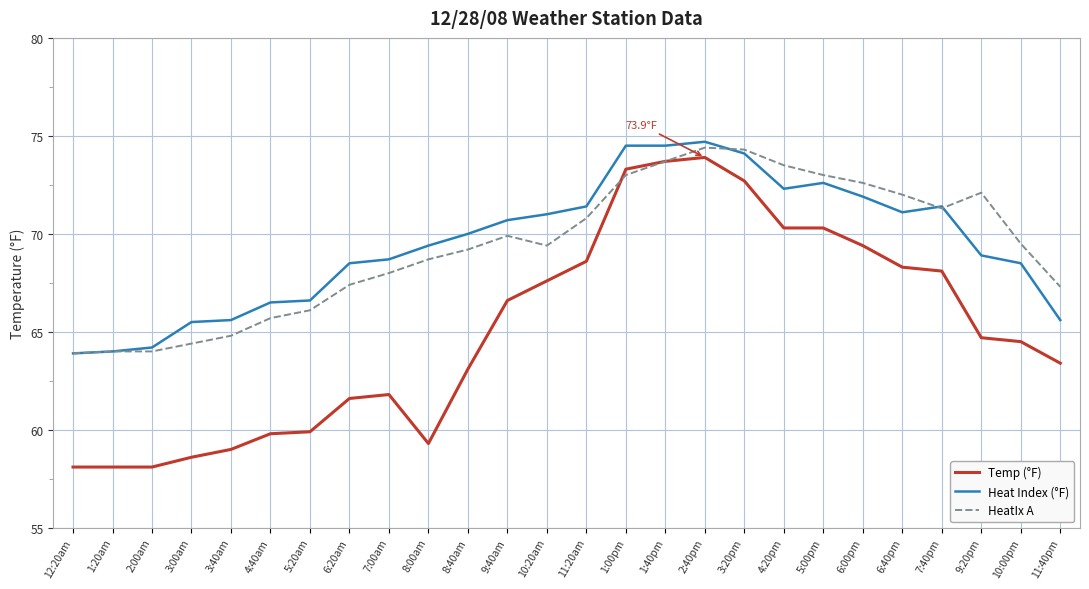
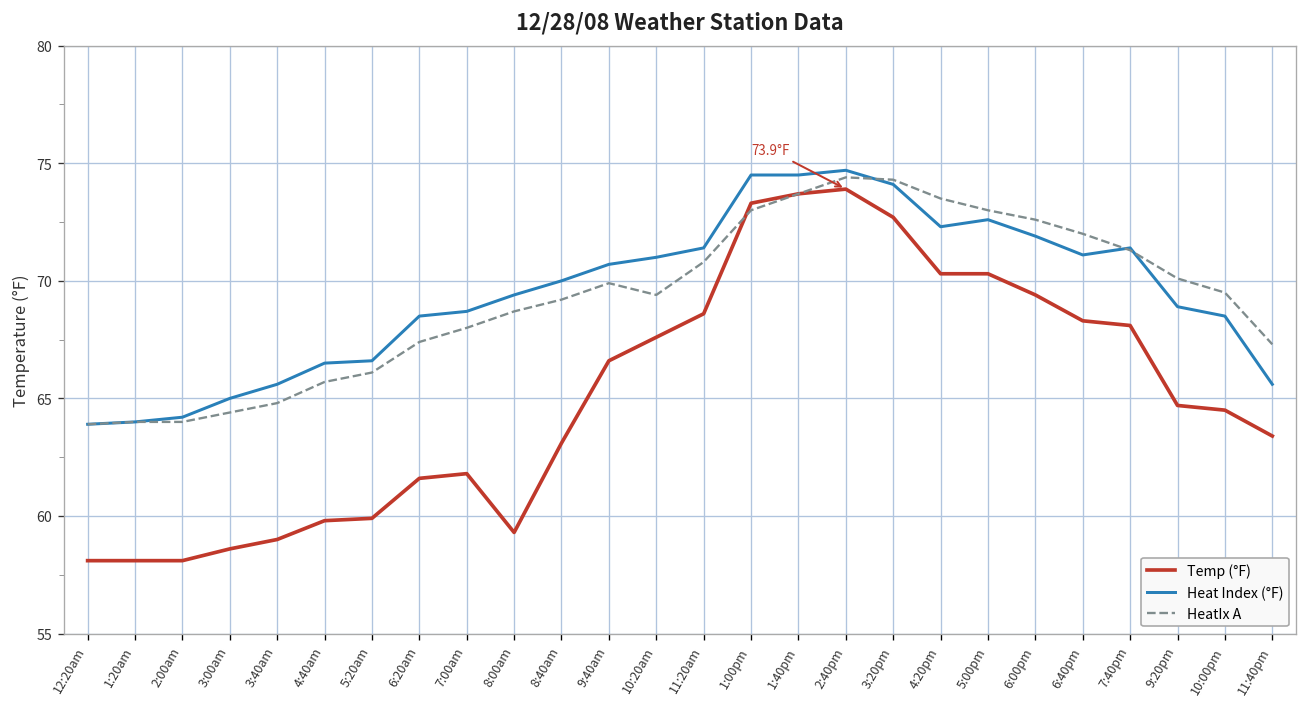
Heat Index (°F), 3:00am: 65.5 -> 65.0
HeatIx A, 9:20pm: 72.1 -> 70.1
